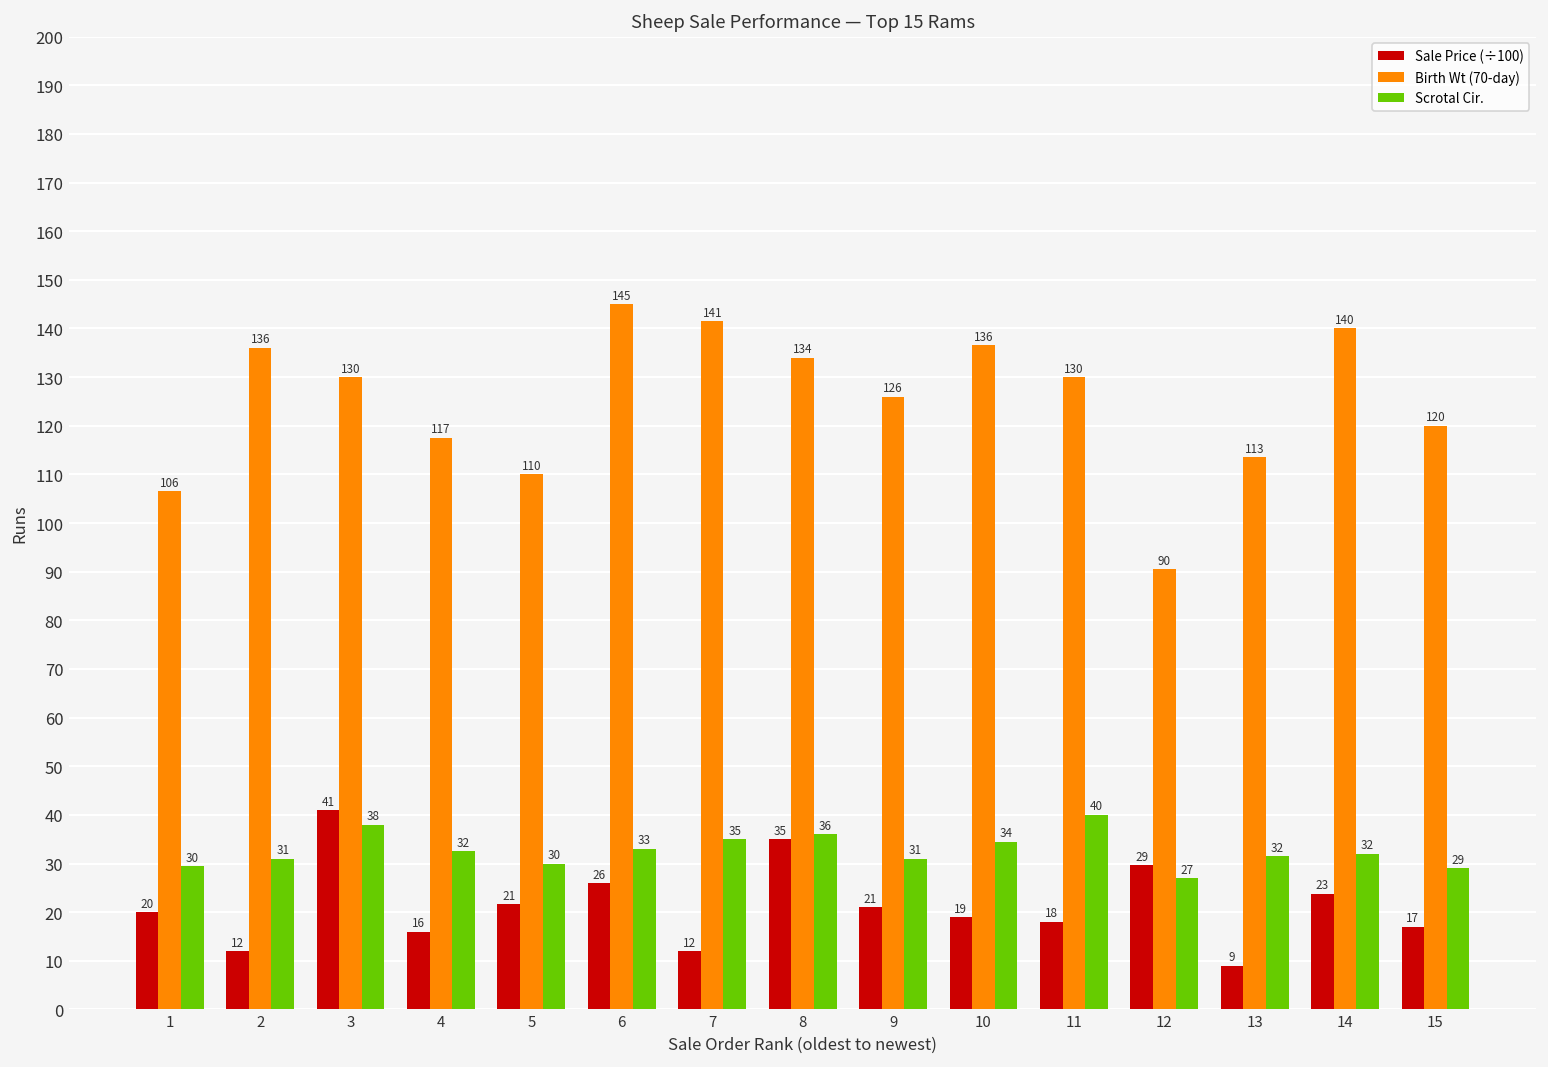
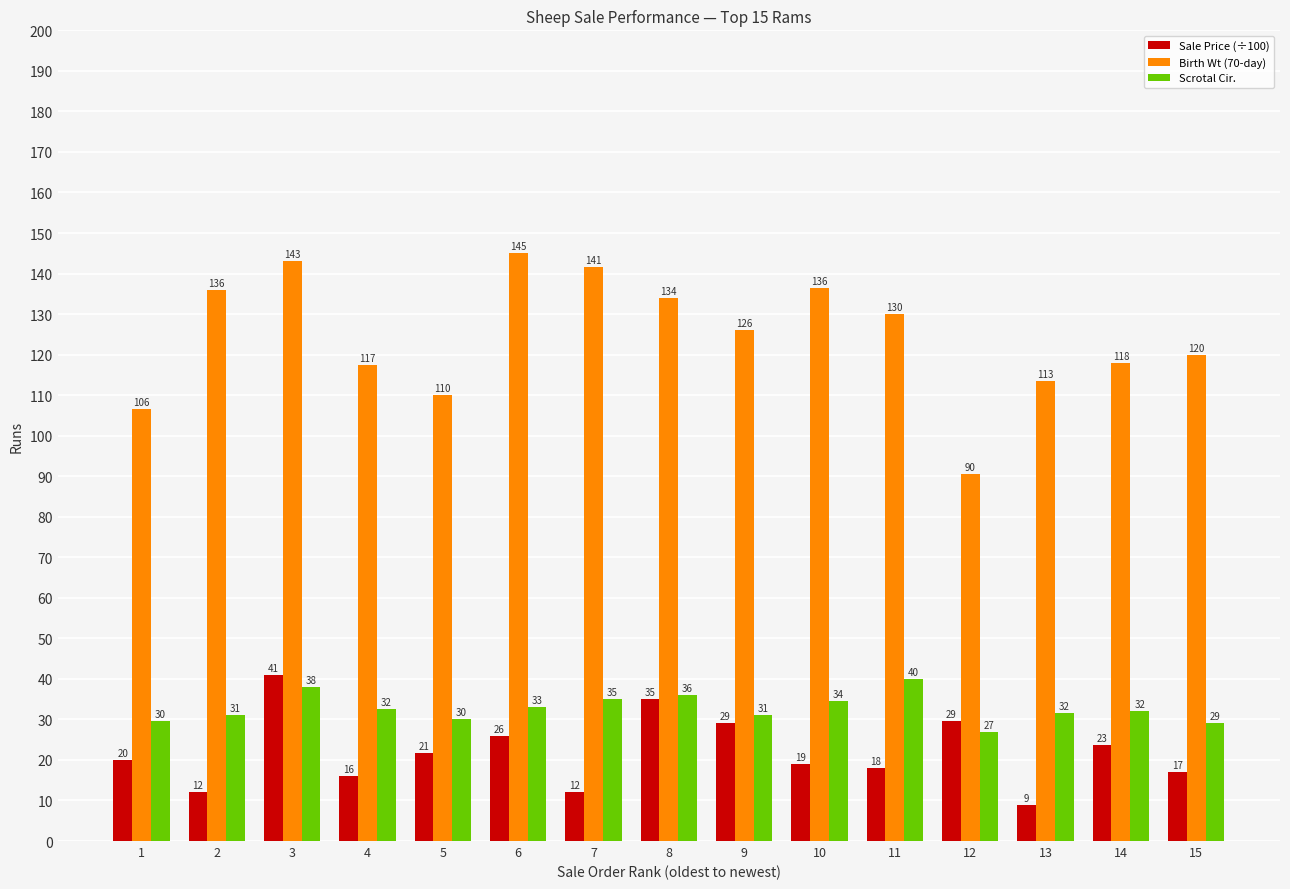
Birth Wt (70-day), 3: 130 -> 143
Sale Price (÷100), 9: 21 -> 29
Birth Wt (70-day), 14: 140 -> 118
